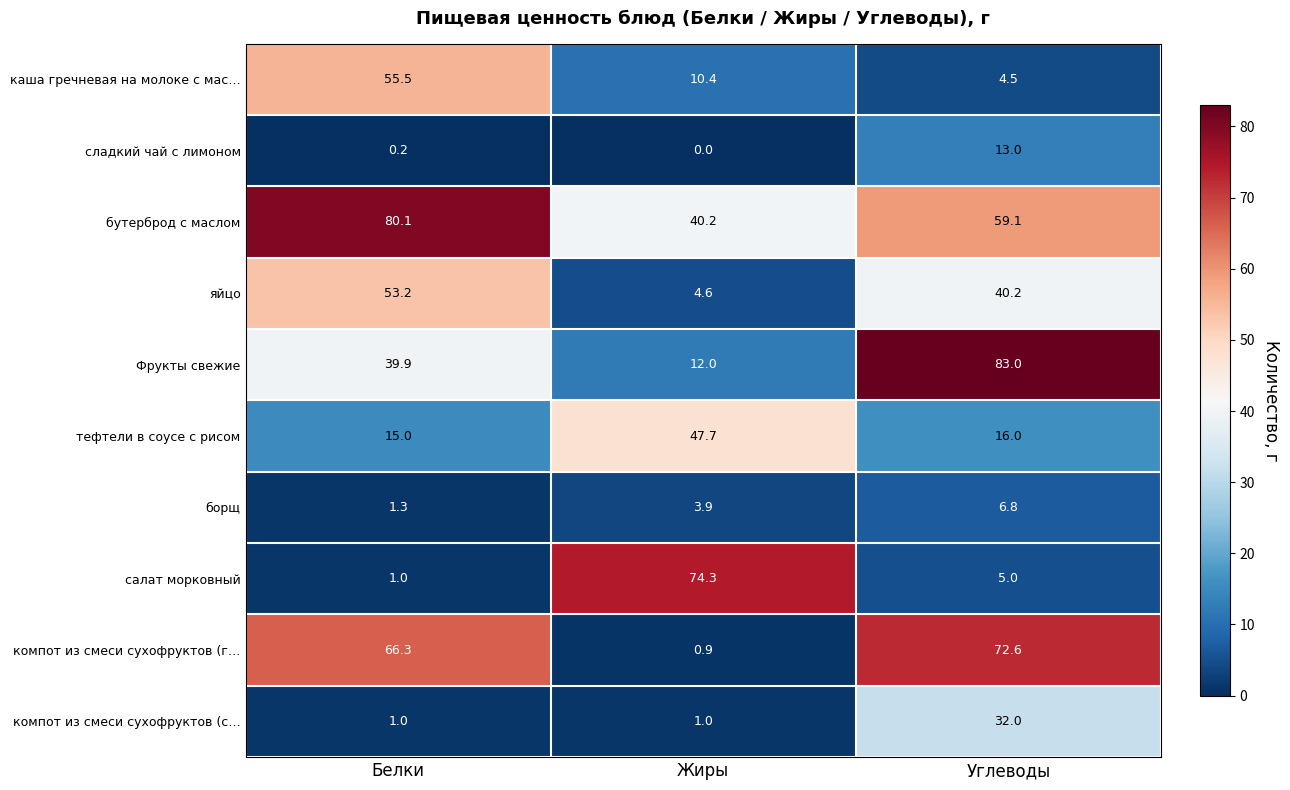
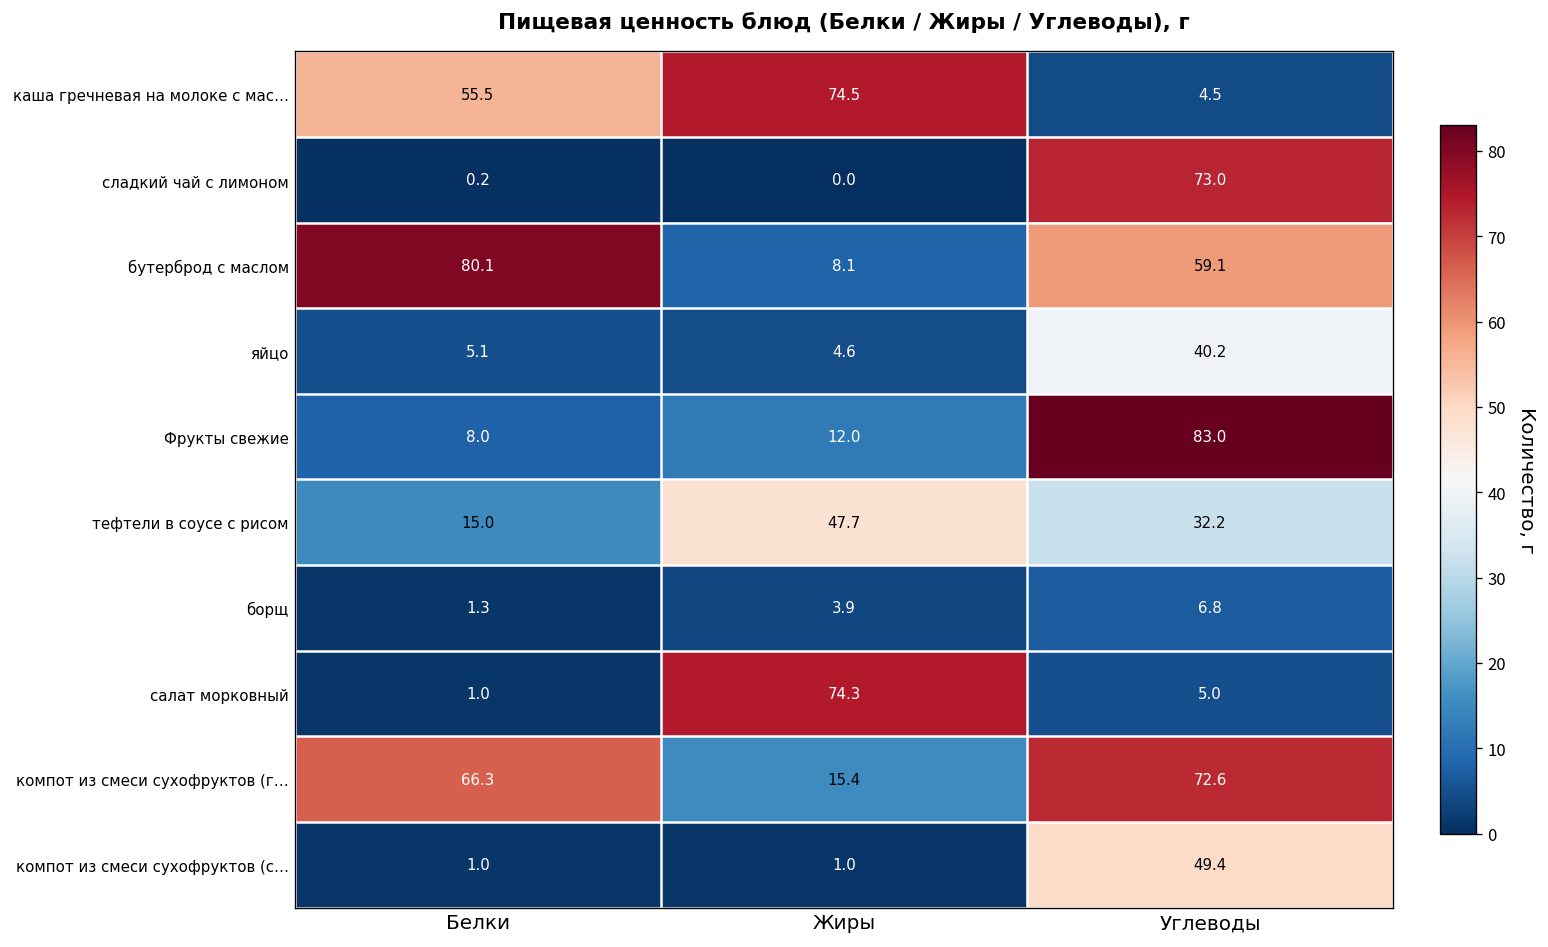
каша гречневая на молоке с мас…, Жиры: 10.4 -> 74.5
сладкий чай с лимоном, Углеводы: 13.0 -> 73.0
бутерброд с маслом, Жиры: 40.2 -> 8.1
яйцо, Белки: 53.2 -> 5.1
Фрукты свежие, Белки: 39.9 -> 8.0
тефтели в соусе с рисом, Углеводы: 16.0 -> 32.2
компот из смеси сухофруктов (г…, Жиры: 0.9 -> 15.4
компот из смеси сухофруктов (с…, Углеводы: 32.0 -> 49.4
